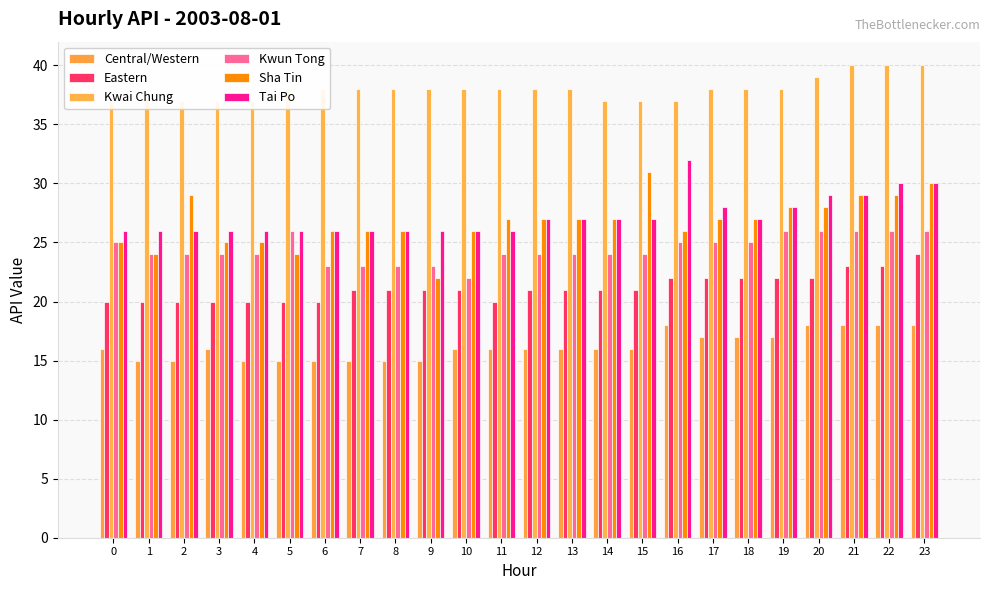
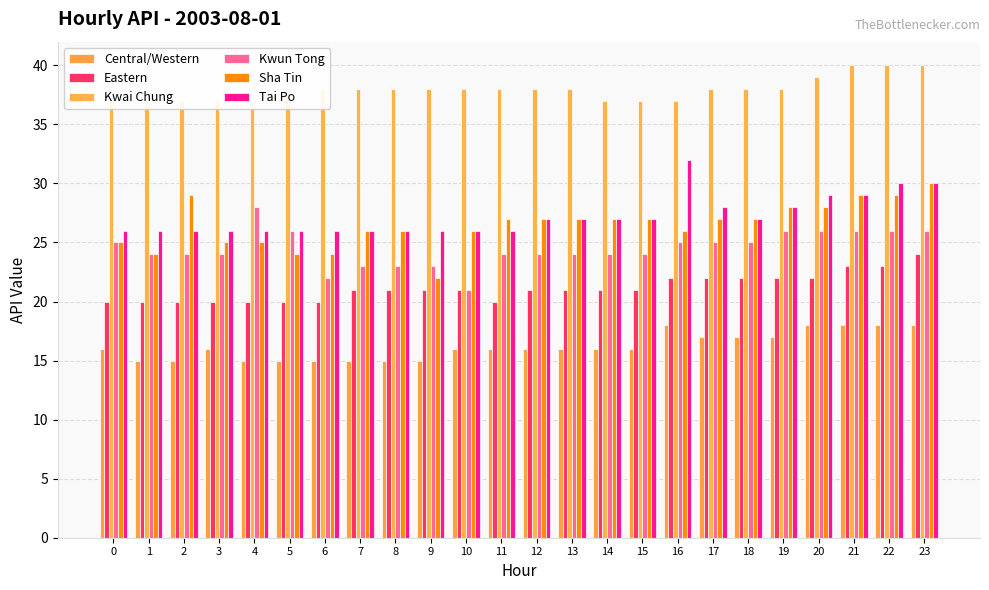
Kwun Tong, 4: 24 -> 28
Kwun Tong, 6: 23 -> 22
Sha Tin, 6: 26 -> 24
Kwun Tong, 10: 22 -> 21
Sha Tin, 15: 31 -> 27
